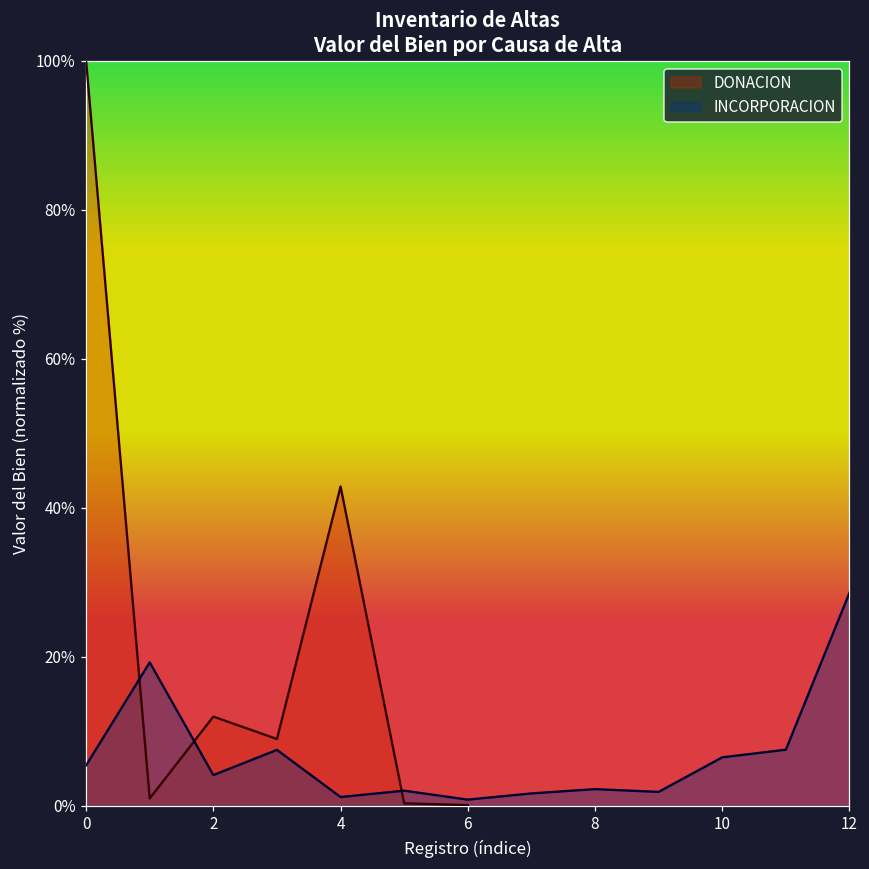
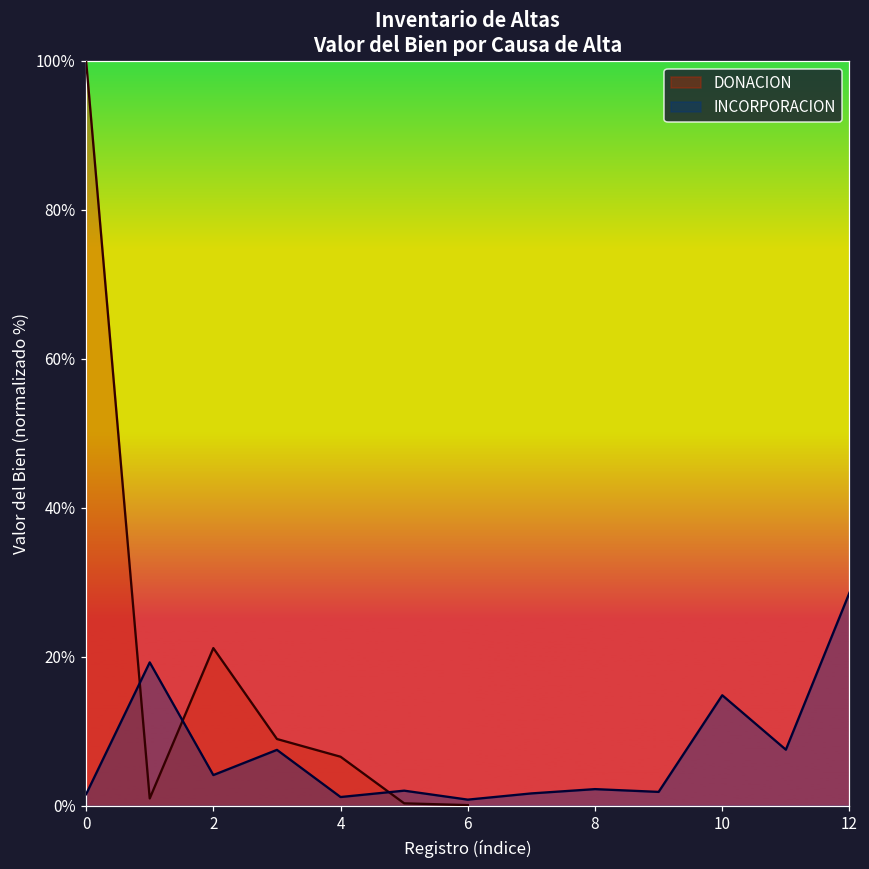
INCORPORACION, 0: 5% -> 2%
DONACION, 2: 12% -> 21%
DONACION, 4: 43% -> 7%
INCORPORACION, 10: 6% -> 15%
